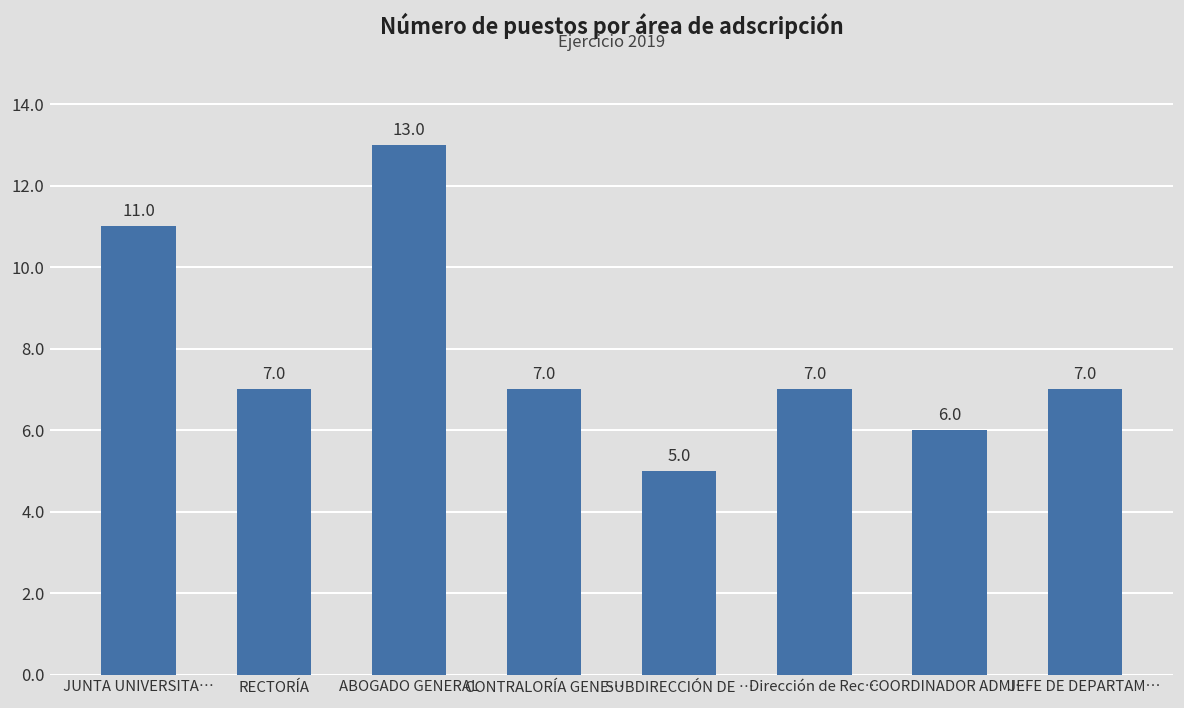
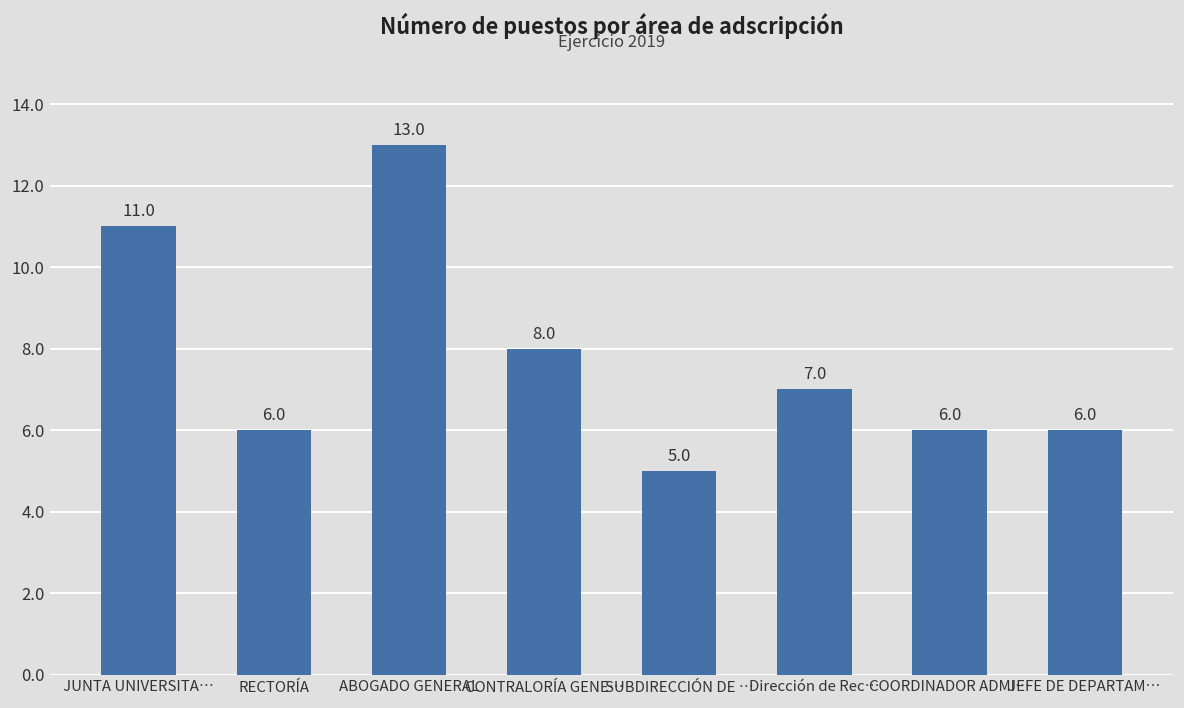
RECTORÍA: 7.0 -> 6.0
CONTRALORÍA GENE…: 7.0 -> 8.0
JEFE DE DEPARTAM…: 7.0 -> 6.0
